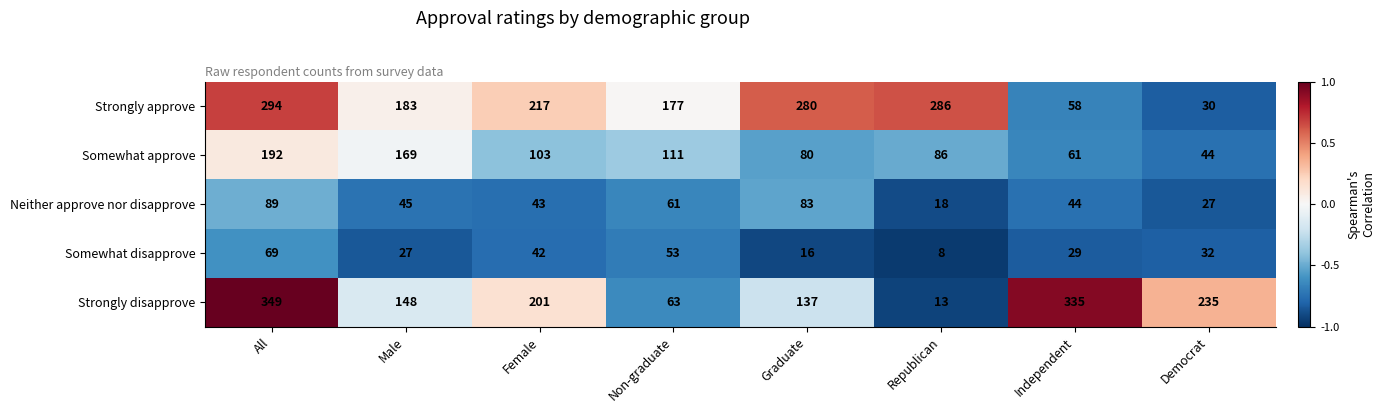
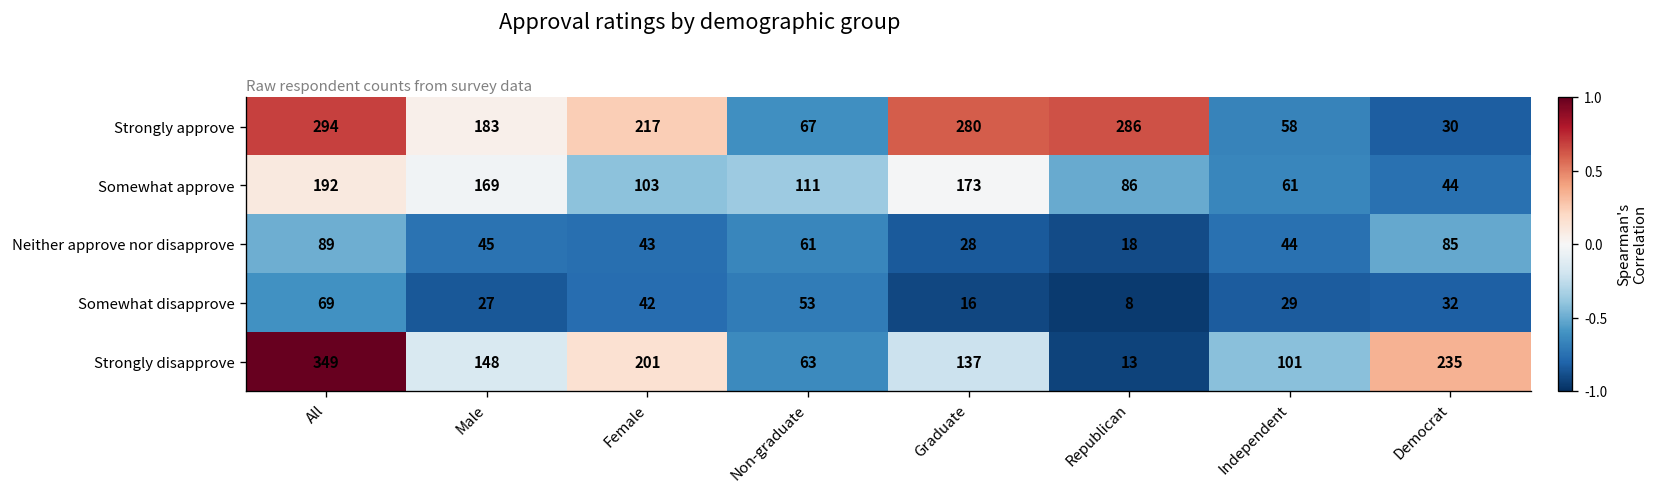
Strongly approve, Non-graduate: 177 -> 67
Somewhat approve, Graduate: 80 -> 173
Neither approve nor disapprove, Graduate: 83 -> 28
Neither approve nor disapprove, Democrat: 27 -> 85
Strongly disapprove, Independent: 335 -> 101
